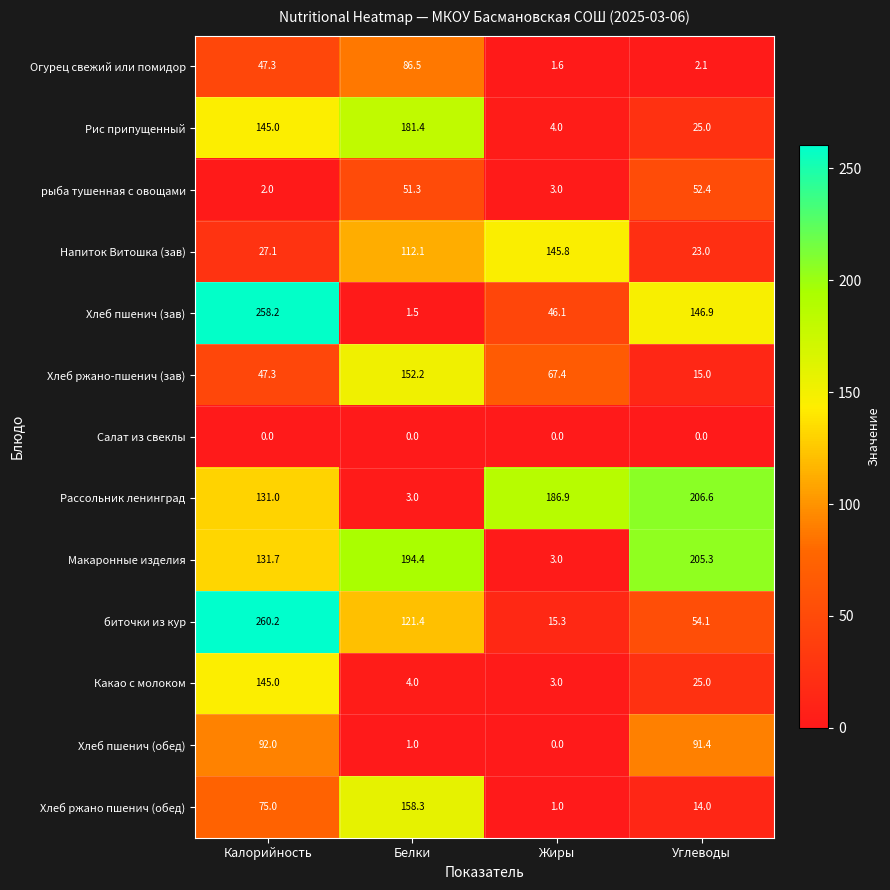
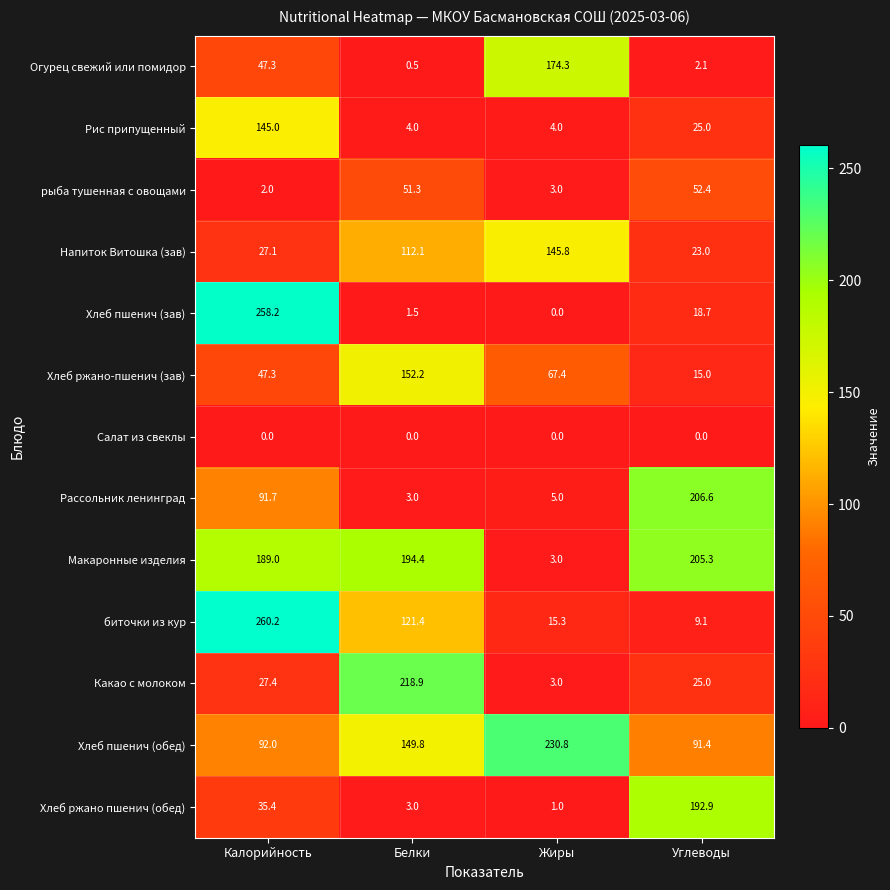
Огурец свежий или помидор, Белки: 86.5 -> 0.5
Огурец свежий или помидор, Жиры: 1.6 -> 174.3
Рис припущенный, Белки: 181.4 -> 4.0
Хлеб пшенич (зав), Жиры: 46.1 -> 0.0
Хлеб пшенич (зав), Углеводы: 146.9 -> 18.7
Рассольник ленинград, Калорийность: 131.0 -> 91.7
Рассольник ленинград, Жиры: 186.9 -> 5.0
Макаронные изделия, Калорийность: 131.7 -> 189.0
биточки из кур, Углеводы: 54.1 -> 9.1
Какао с молоком, Калорийность: 145.0 -> 27.4
Какао с молоком, Белки: 4.0 -> 218.9
Хлеб пшенич (обед), Белки: 1.0 -> 149.8
Хлеб пшенич (обед), Жиры: 0.0 -> 230.8
Хлеб ржано пшенич (обед), Калорийность: 75.0 -> 35.4
Хлеб ржано пшенич (обед), Белки: 158.3 -> 3.0
Хлеб ржано пшенич (обед), Углеводы: 14.0 -> 192.9
